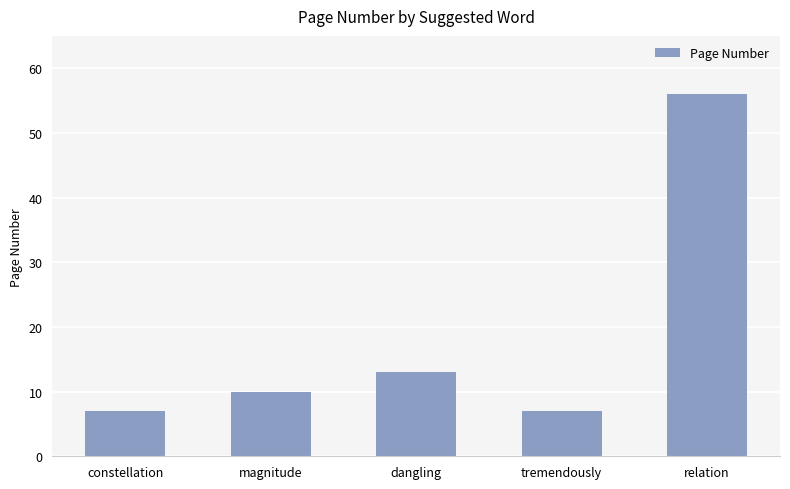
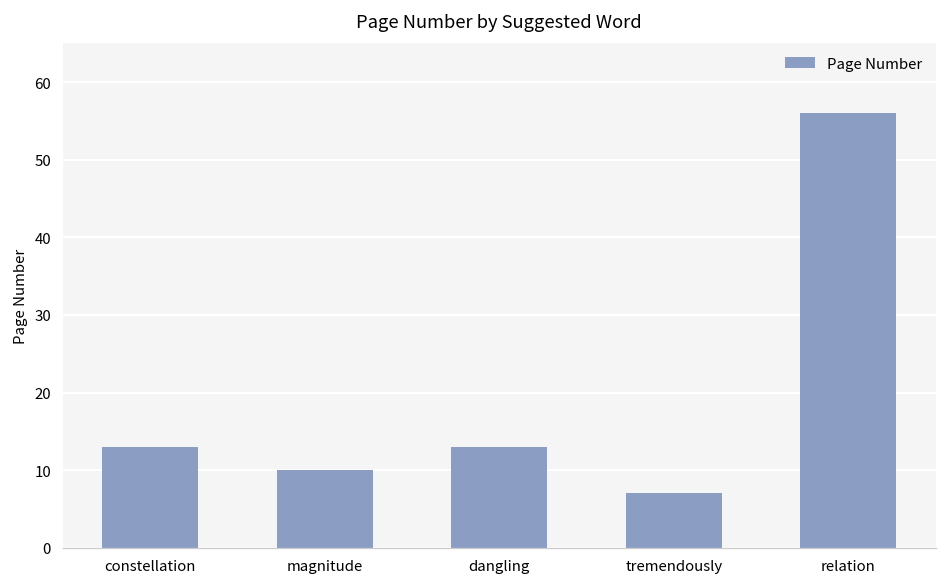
constellation: 7 -> 13
